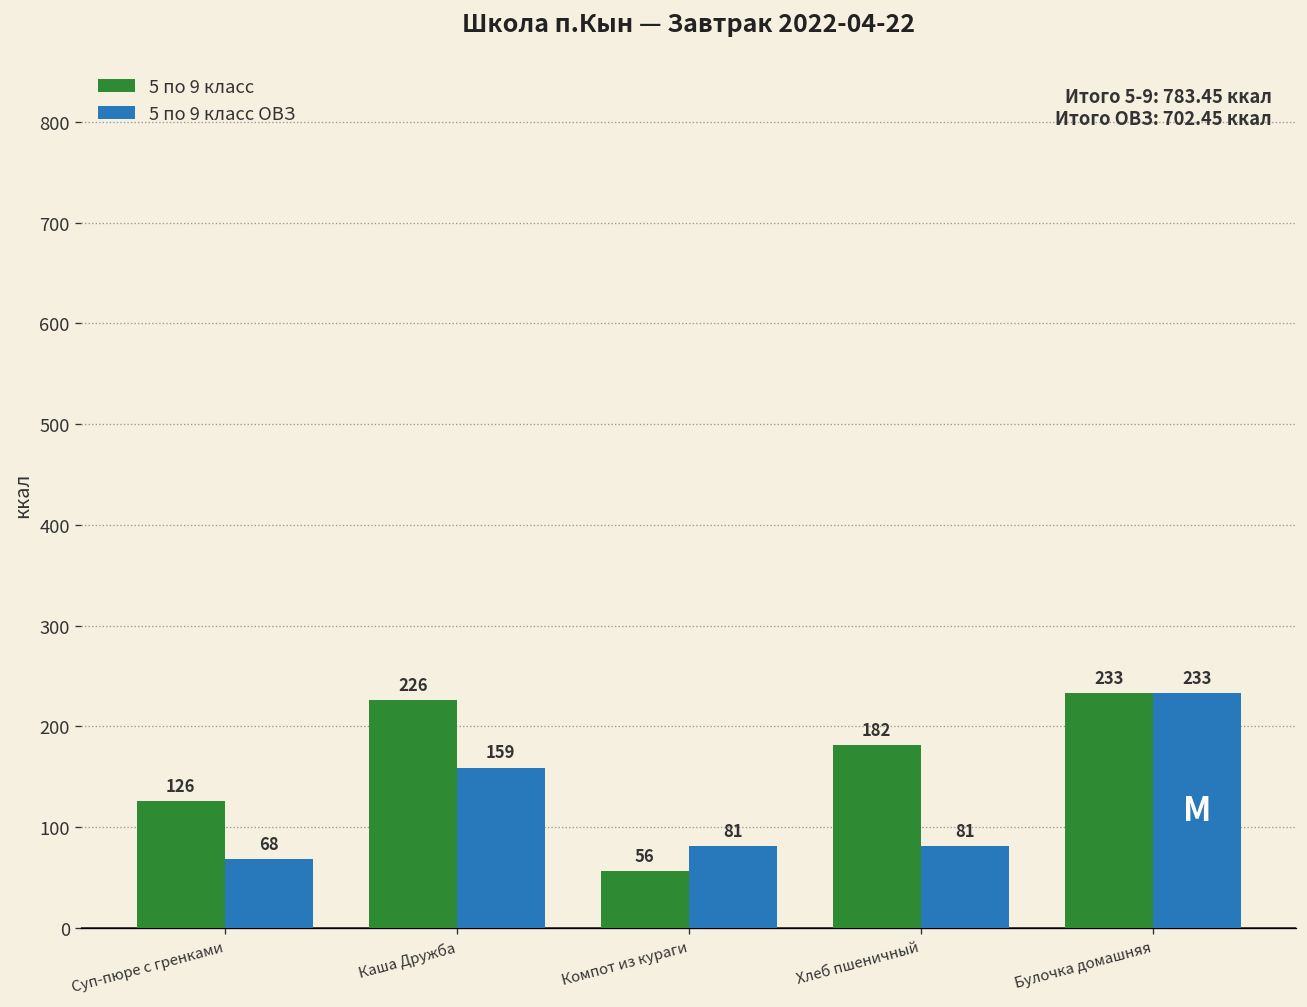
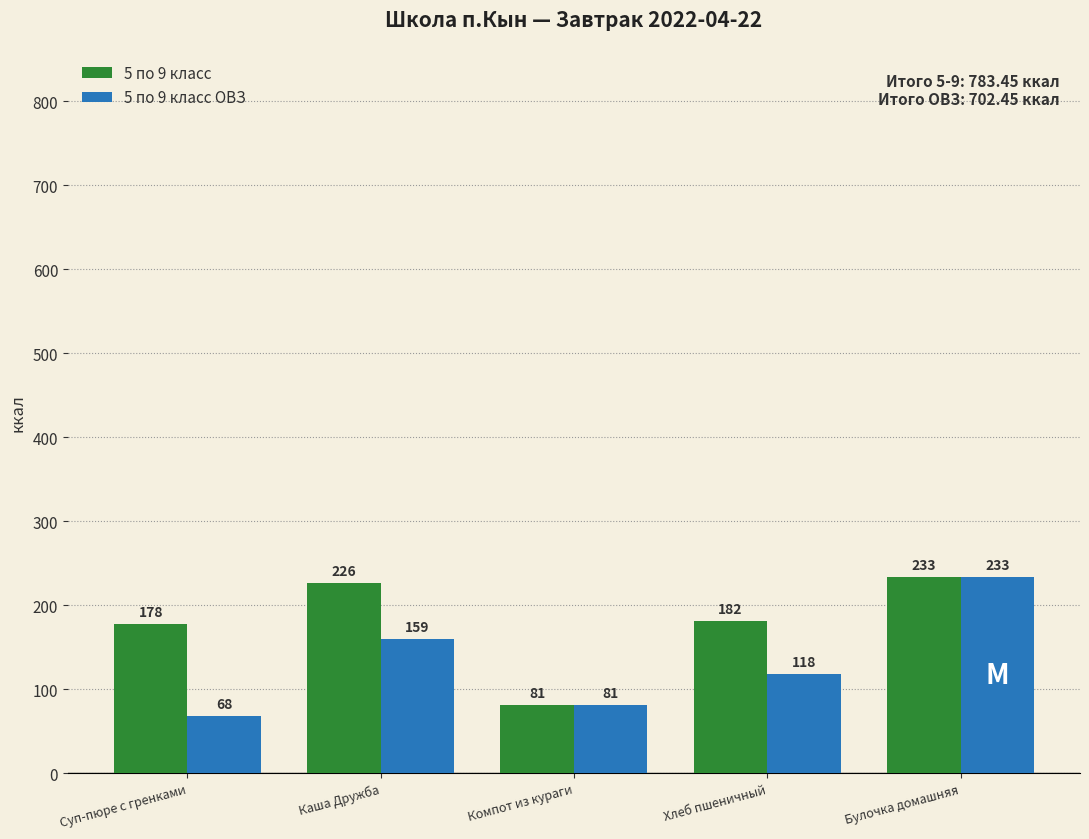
5 по 9 класс, Суп-пюре с гренками: 126 -> 178
5 по 9 класс, Компот из кураги: 56 -> 81
5 по 9 класс ОВЗ, Хлеб пшеничный: 81 -> 118
